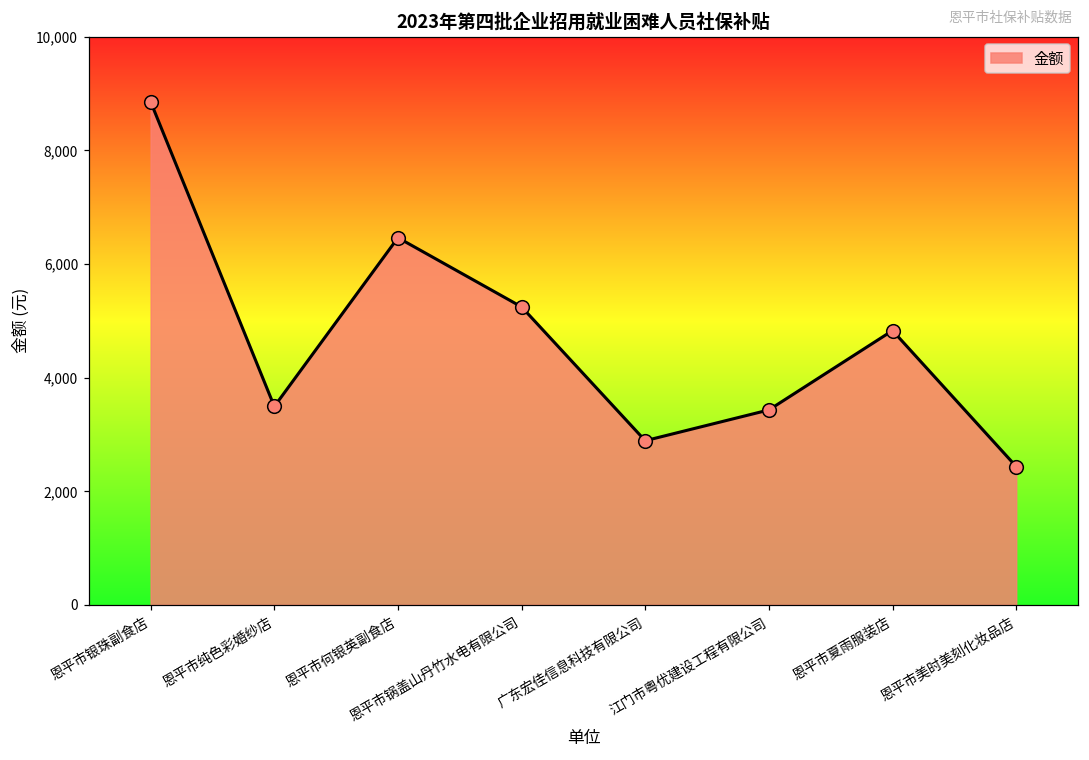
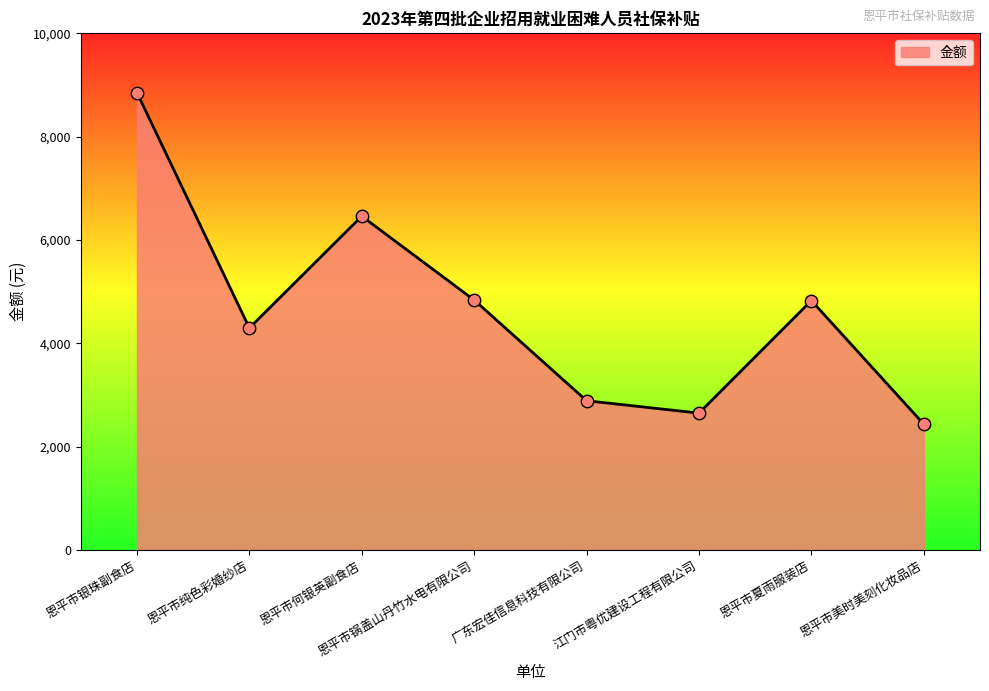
恩平市纯色彩婚纱店: 3,500 -> 4,300
恩平市锅盖山丹竹水电有限公司: 5,200 -> 4,800
江门市粤优建设工程有限公司: 3,400 -> 2,600
